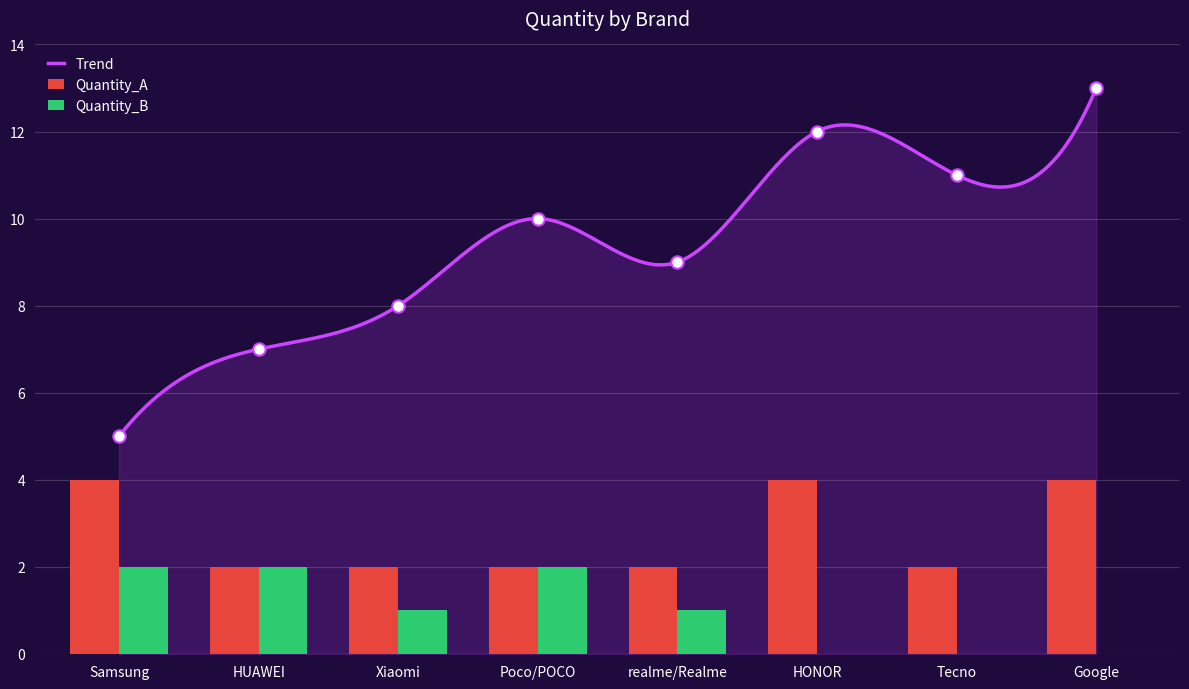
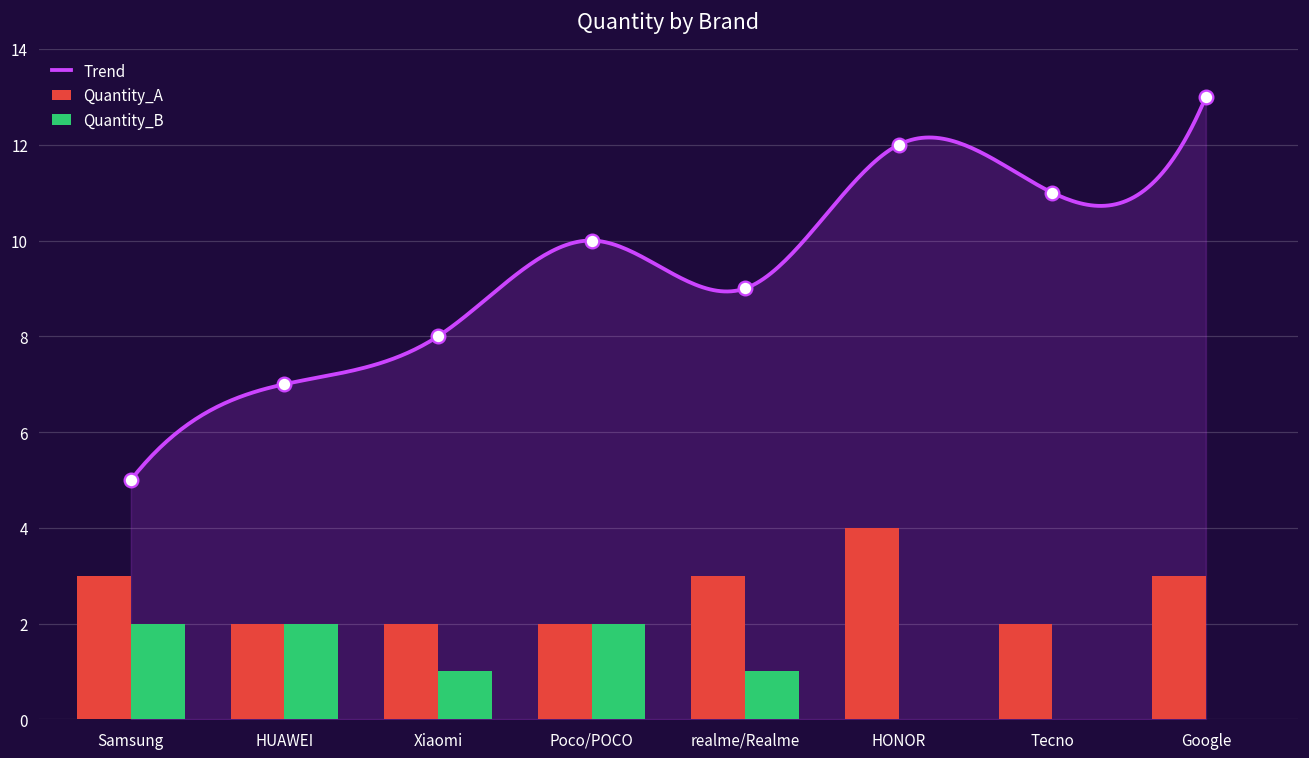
Quantity_A, Samsung: 4 -> 3
Quantity_A, realme/Realme: 2 -> 3
Quantity_A, Google: 4 -> 3
